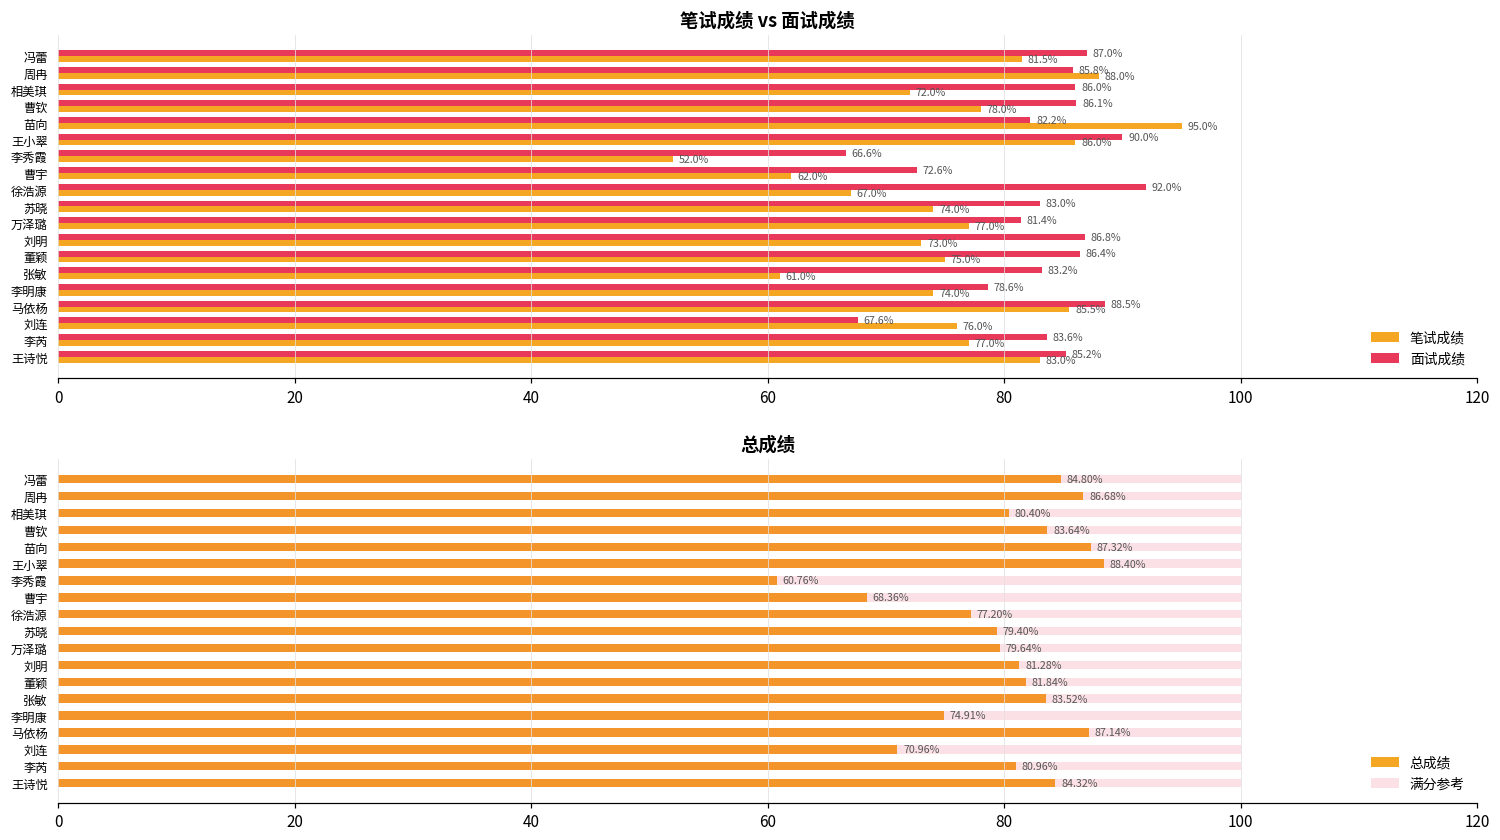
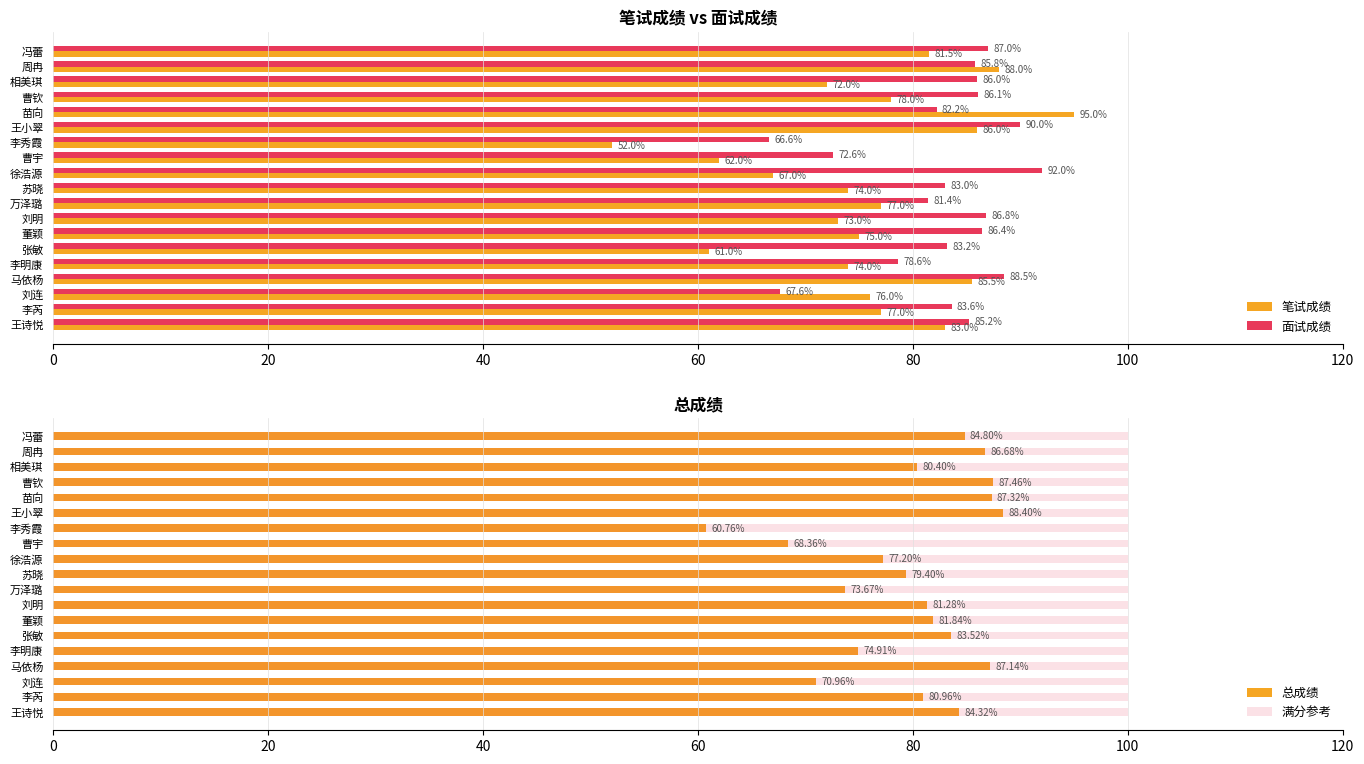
总成绩, 总成绩, 曹钦: 83.64% -> 87.46%
总成绩, 总成绩, 万泽璐: 79.64% -> 73.67%
